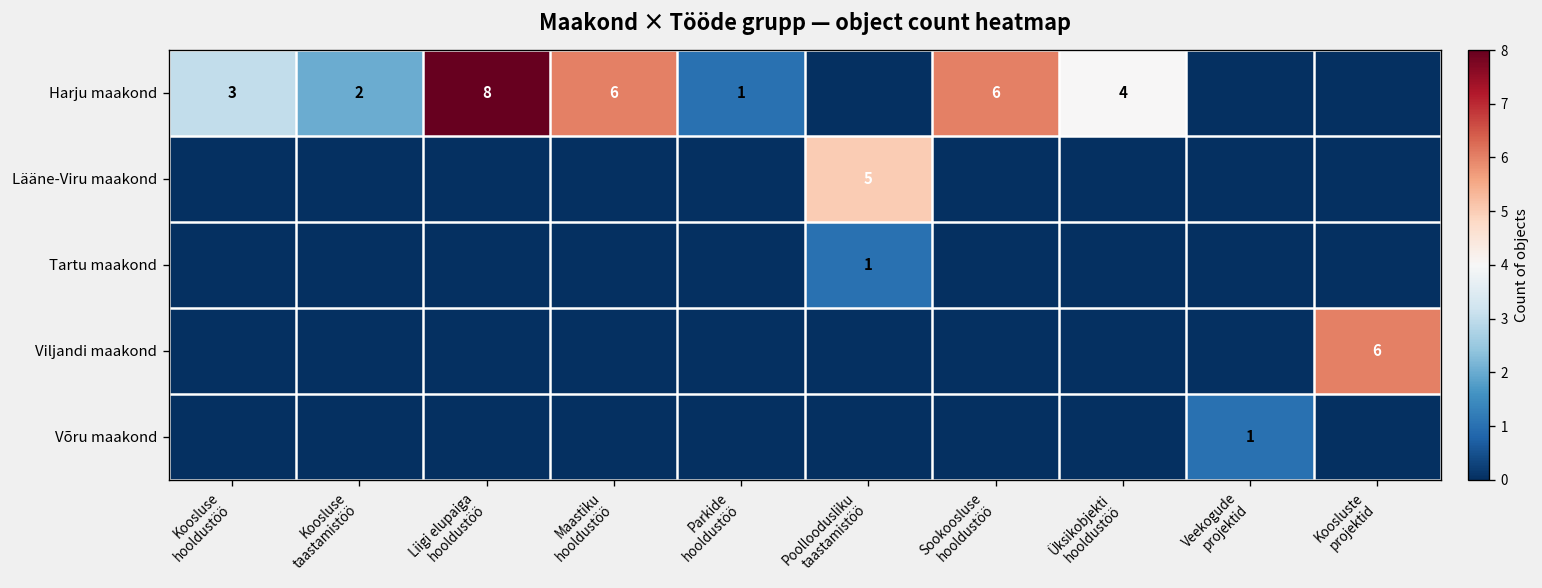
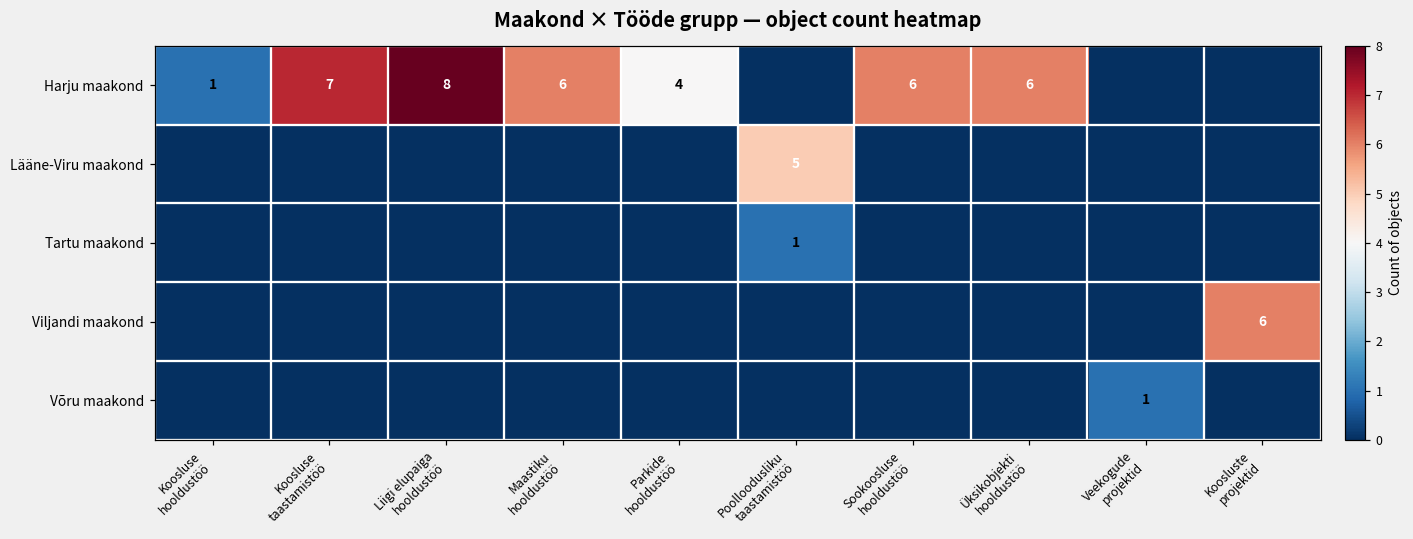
Harju maakond, Koosluse hooldustöö: 3 -> 1
Harju maakond, Koosluse taastamistöö: 2 -> 7
Harju maakond, Parkide hooldustöö: 1 -> 4
Harju maakond, Üksikobjekti hooldustöö: 4 -> 6
